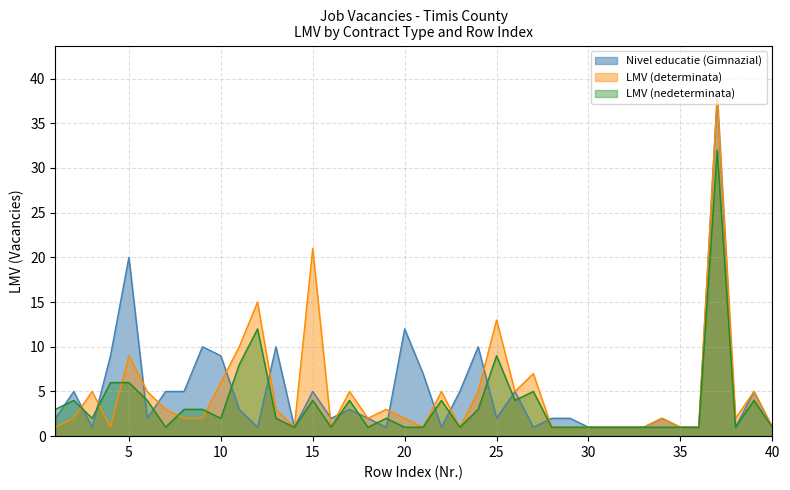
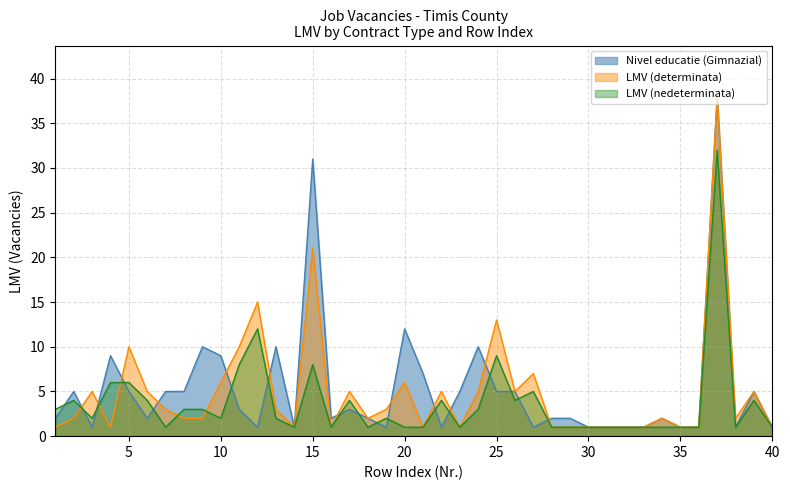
Nivel educatie (Gimnazial), 5: 20 -> 5
LMV (determinata), 5: 9 -> 10
Nivel educatie (Gimnazial), 15: 5 -> 31
LMV (nedeterminata), 15: 4 -> 8
LMV (determinata), 20: 2 -> 6
Nivel educatie (Gimnazial), 25: 2 -> 5
